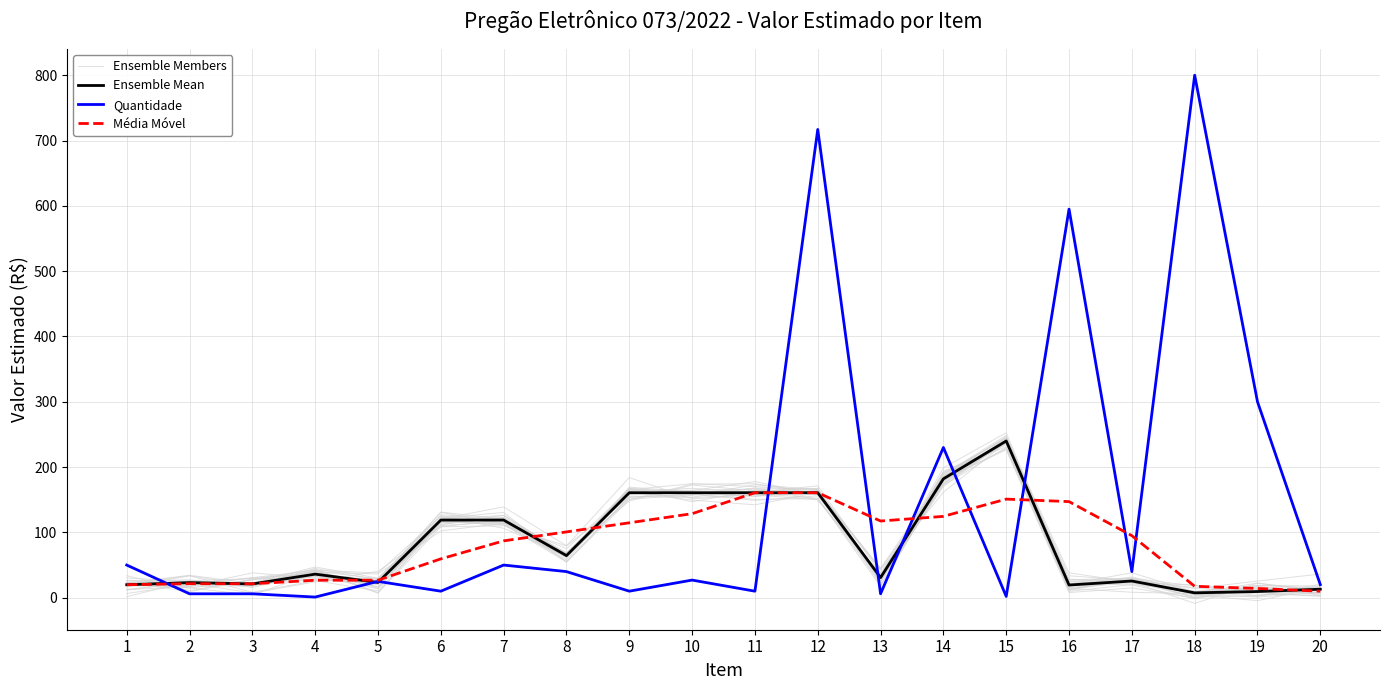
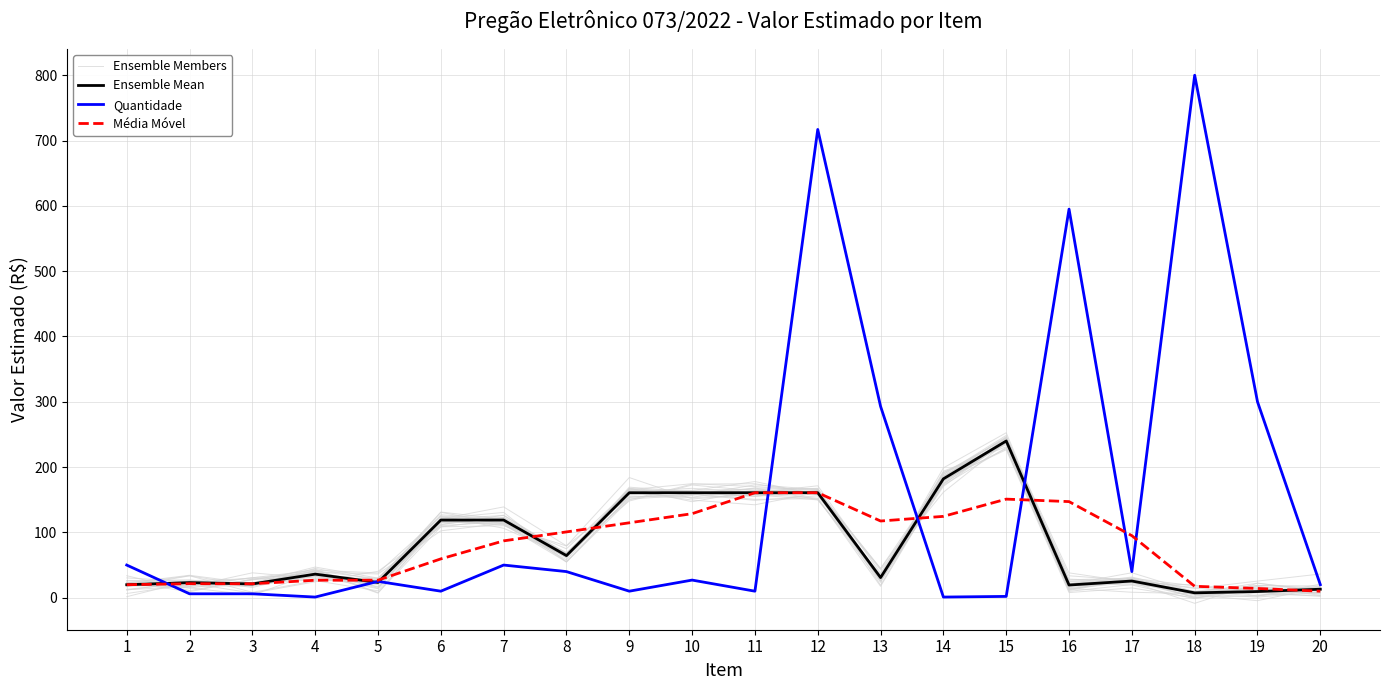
Quantidade, 13: 10 -> 290
Quantidade, 14: 230 -> 0
